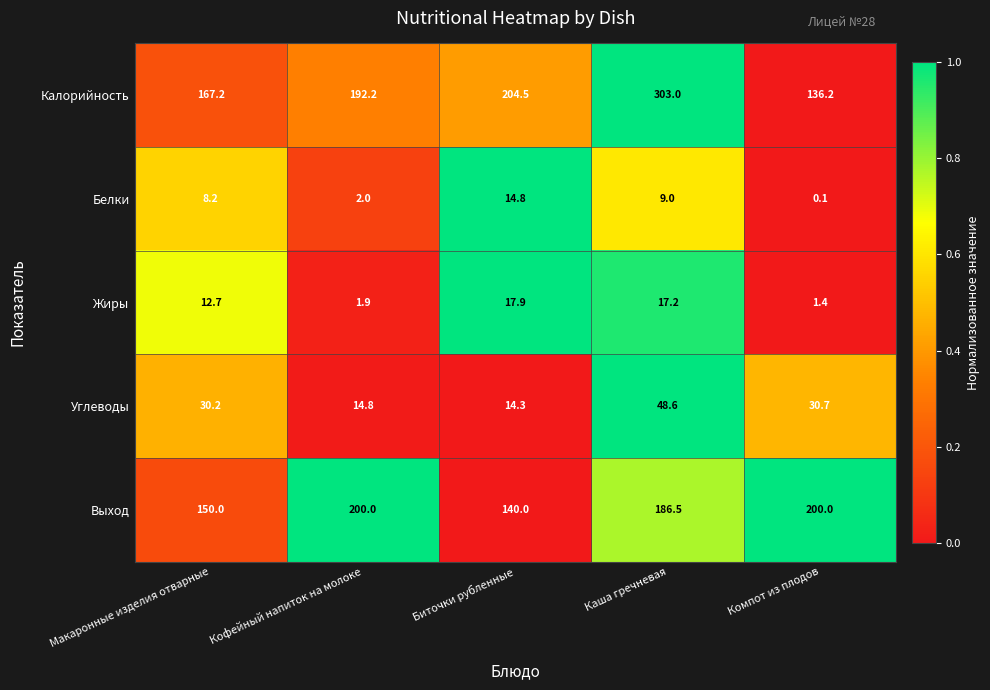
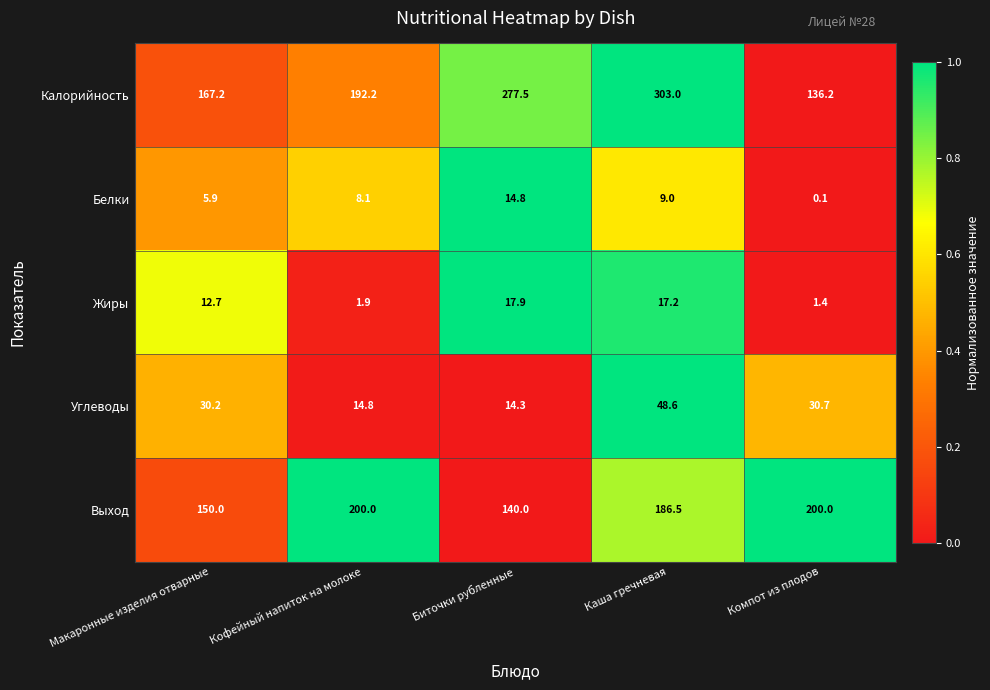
Калорийность, Биточки рубленные: 204.5 -> 277.5
Белки, Макаронные изделия отварные: 8.2 -> 5.9
Белки, Кофейный напиток на молоке: 2.0 -> 8.1
